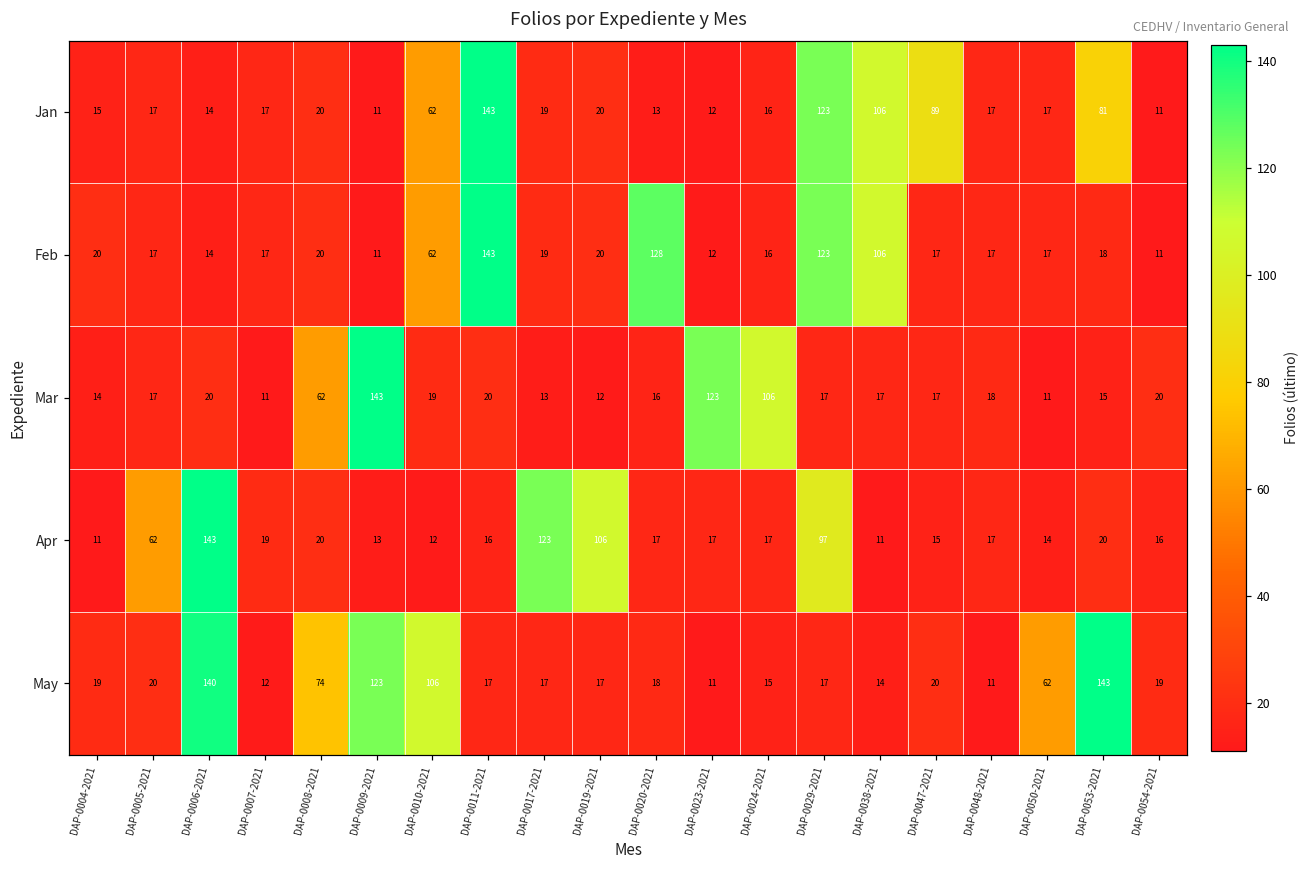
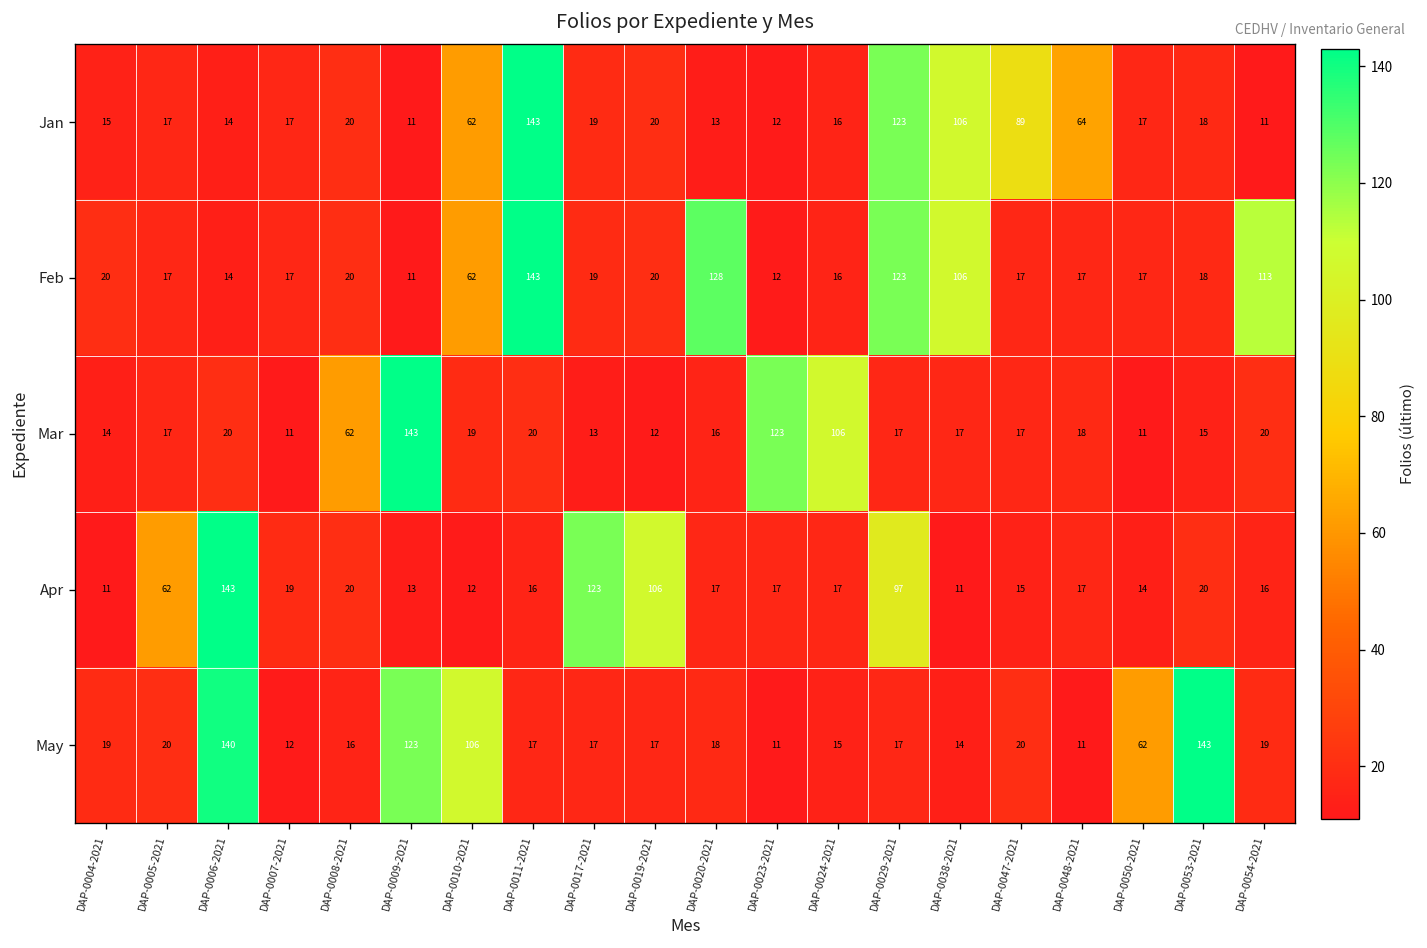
Jan, DAP-0048-2021: 17 -> 64
Jan, DAP-0053-2021: 81 -> 18
Feb, DAP-0054-2021: 11 -> 113
May, DAP-0008-2021: 74 -> 16
